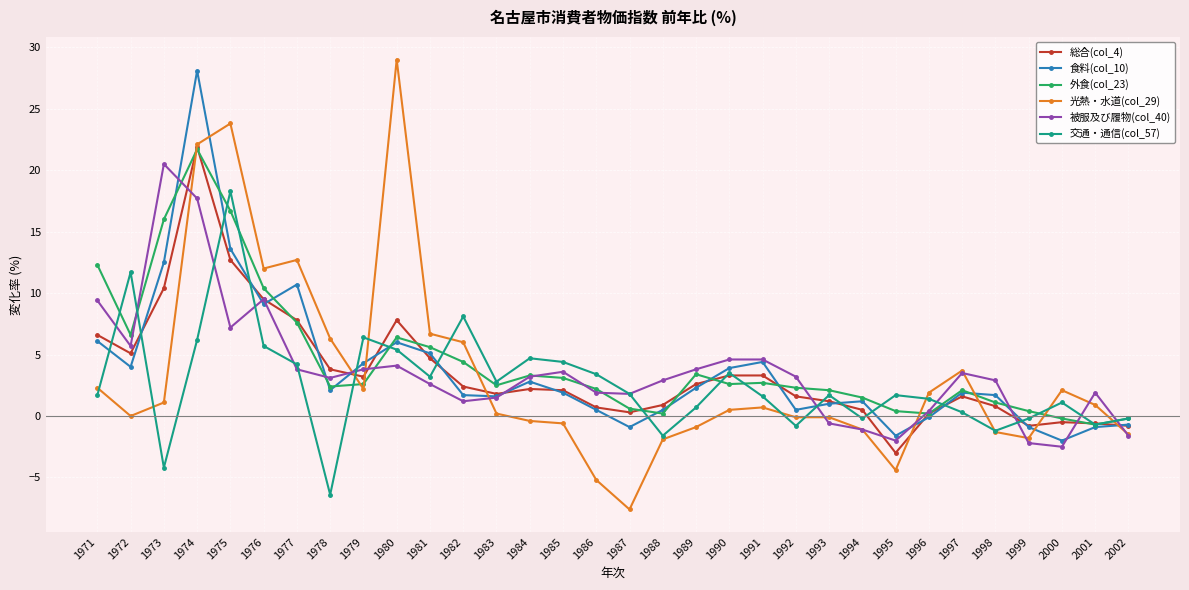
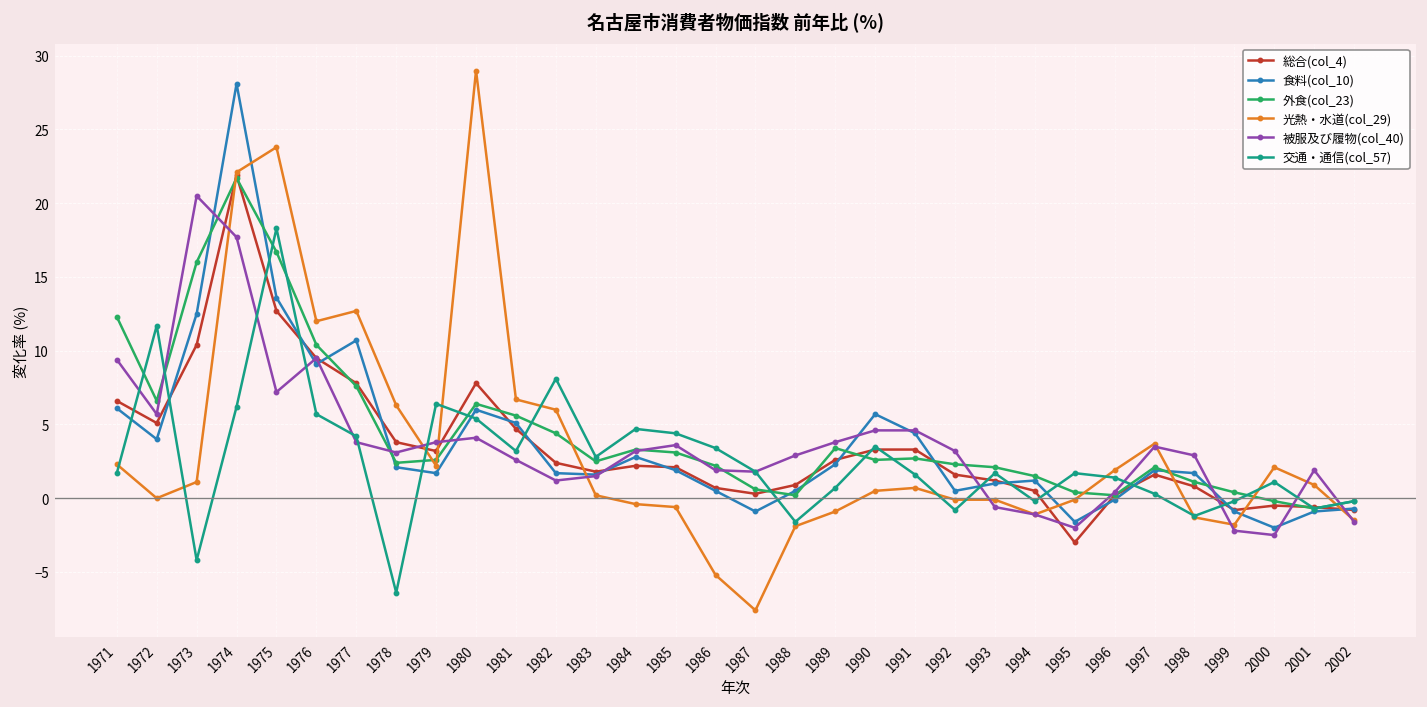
食料(col_10), 1979: 4.3 -> 1.7
食料(col_10), 1990: 3.9 -> 5.7
光熱・水道(col_29), 1995: -4.4 -> -0.1
